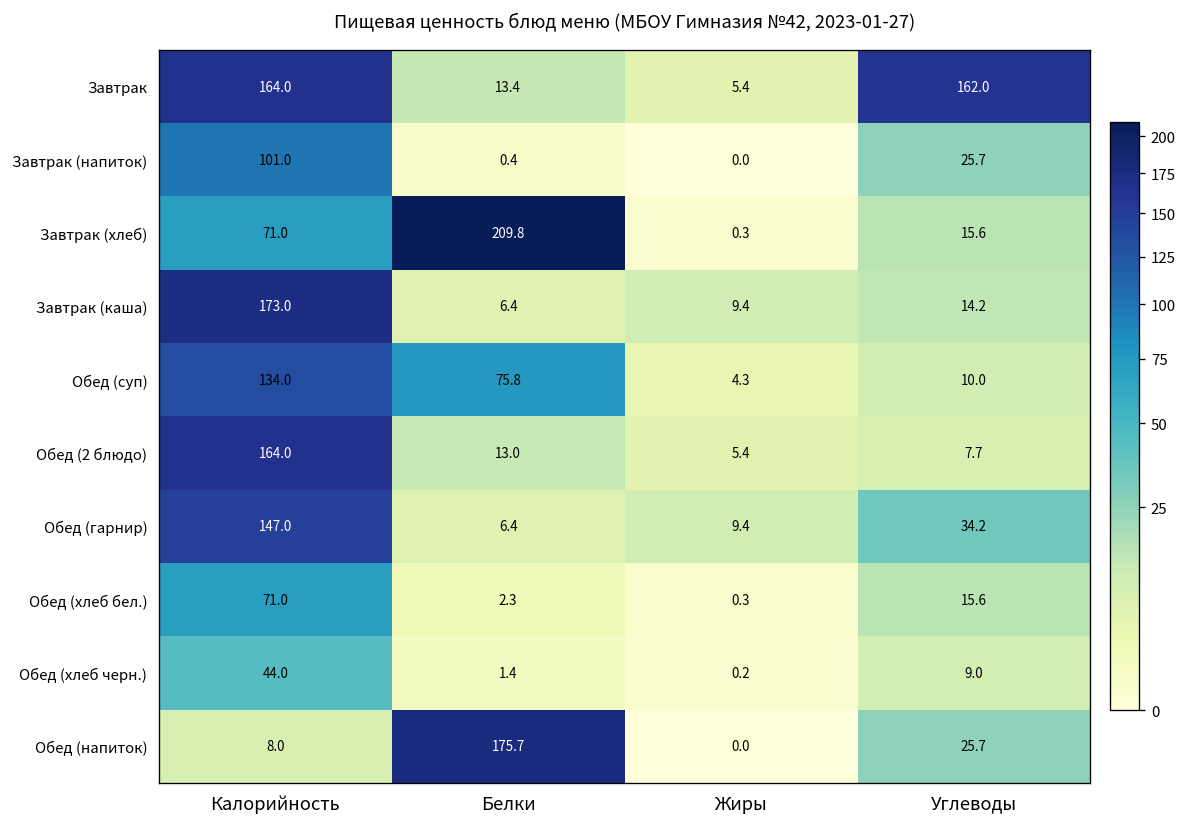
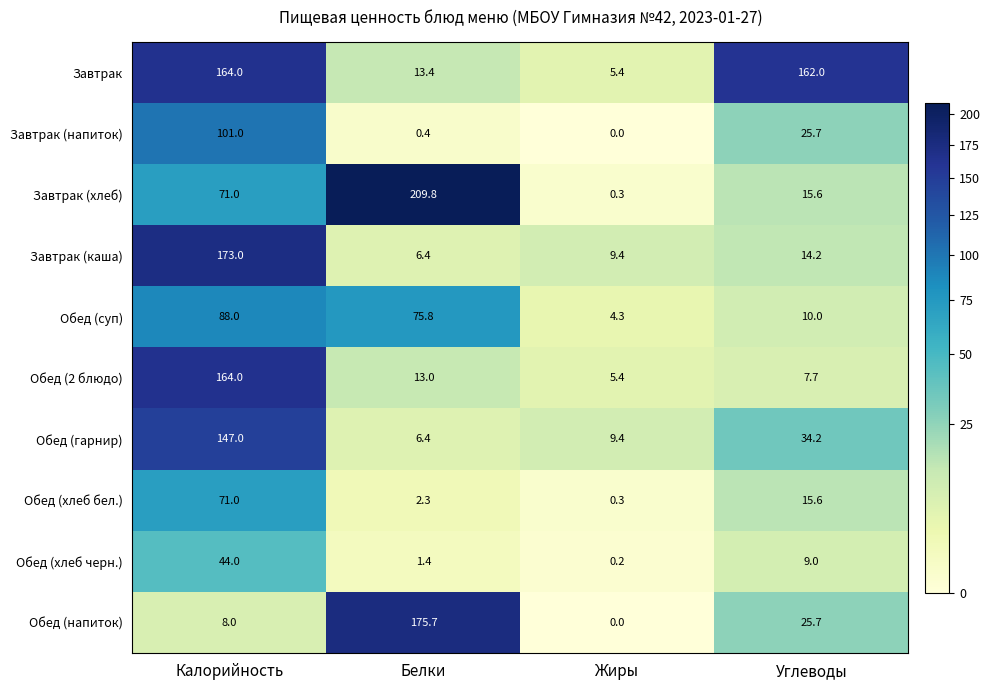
Обед (суп), Калорийность: 134.0 -> 88.0
